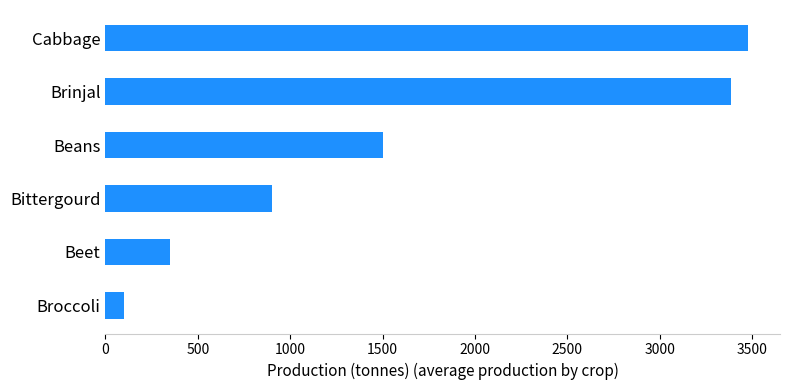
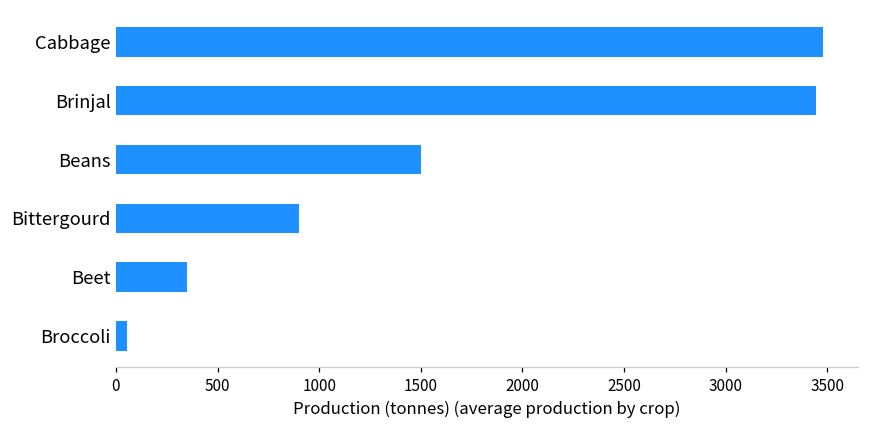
Brinjal: 3390 -> 3450
Broccoli: 100 -> 50
